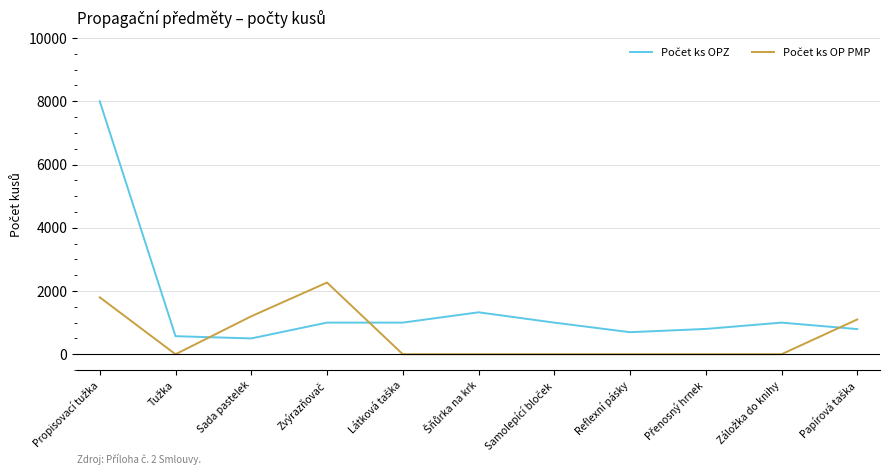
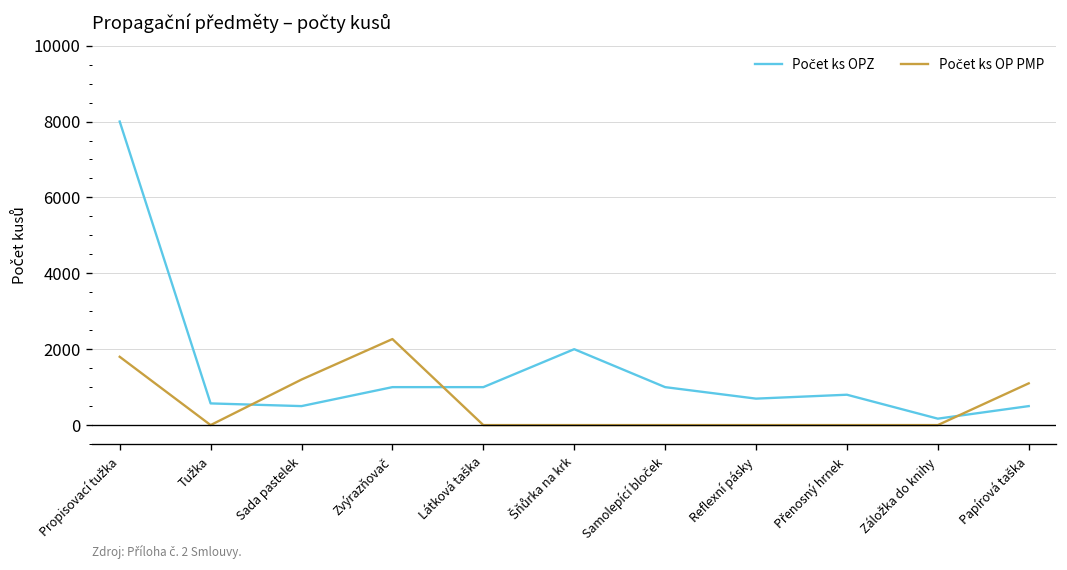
Počet ks OPZ, Šňůrka na krk: 1300 -> 2000
Počet ks OPZ, Záložka do knihy: 1000 -> 200
Počet ks OPZ, Papírová taška: 800 -> 500
